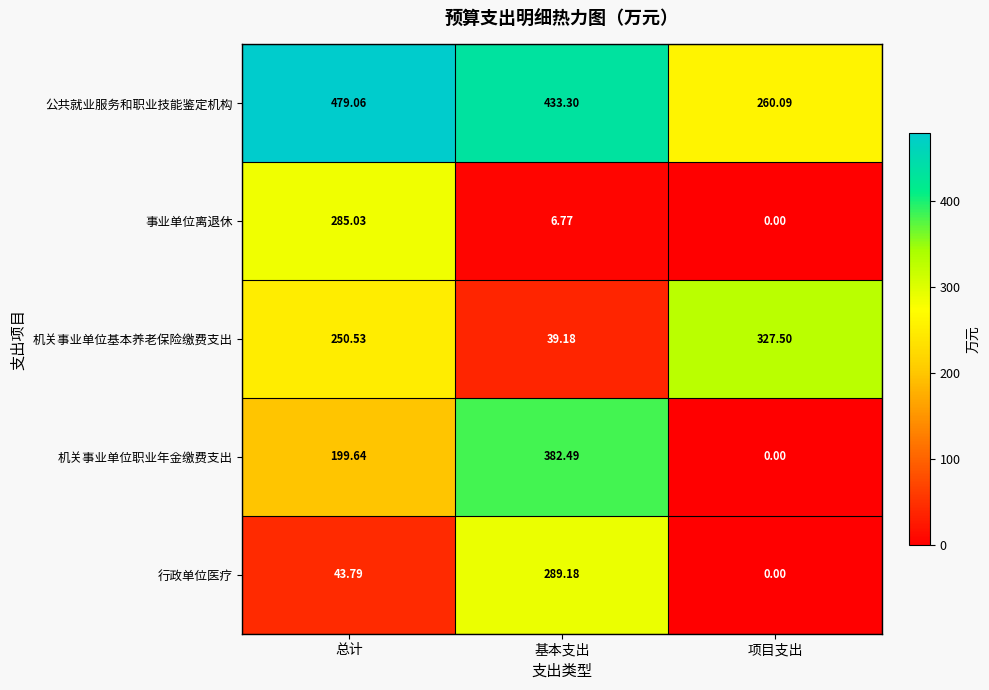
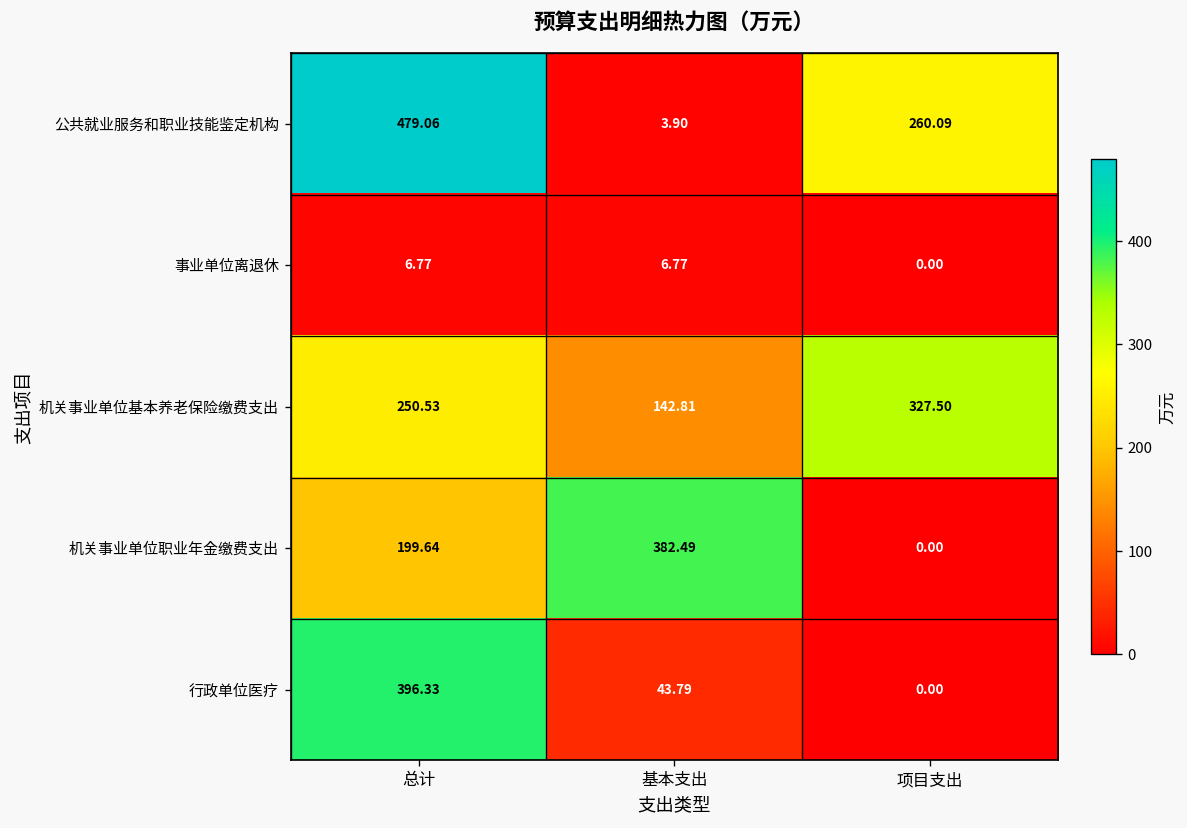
公共就业服务和职业技能鉴定机构, 基本支出: 433.30 -> 3.90
事业单位离退休, 总计: 285.03 -> 6.77
机关事业单位基本养老保险缴费支出, 基本支出: 39.18 -> 142.81
行政单位医疗, 总计: 43.79 -> 396.33
行政单位医疗, 基本支出: 289.18 -> 43.79
